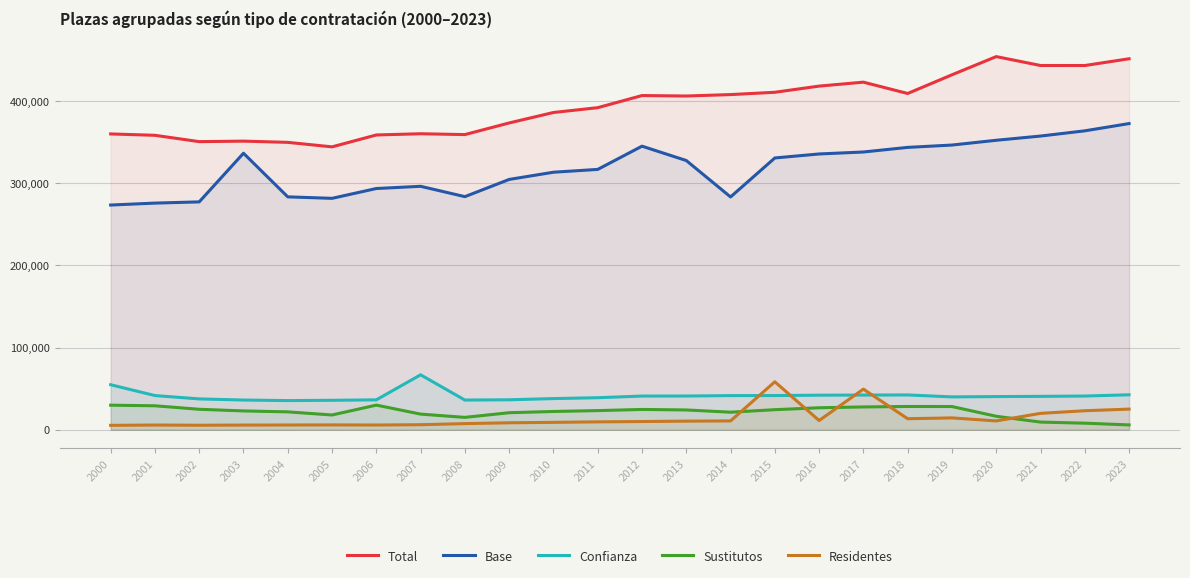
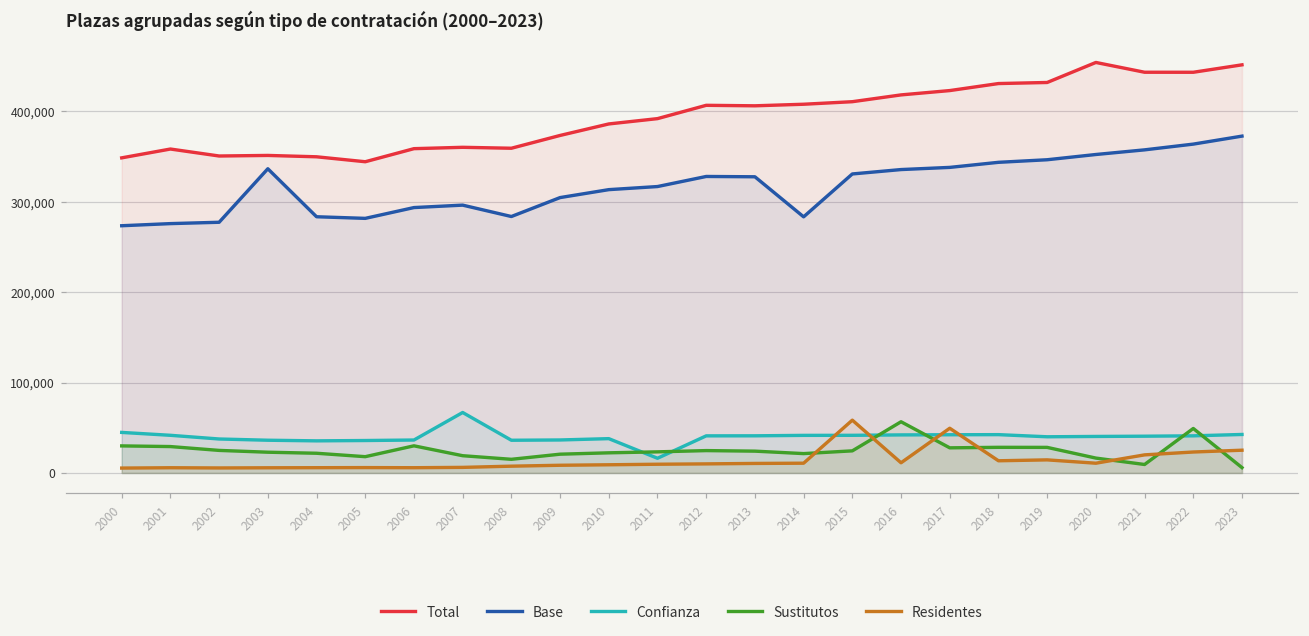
Total, 2000: 360,000 -> 350,000
Confianza, 2000: 50,000 -> 40,000
Confianza, 2011: 40,000 -> 20,000
Base, 2012: 340,000 -> 330,000
Sustitutos, 2016: 30,000 -> 60,000
Total, 2018: 410,000 -> 430,000
Sustitutos, 2022: 10,000 -> 50,000
